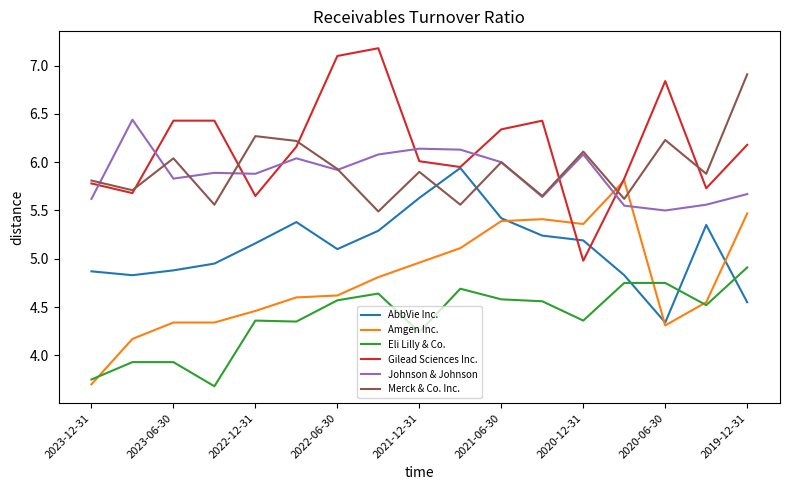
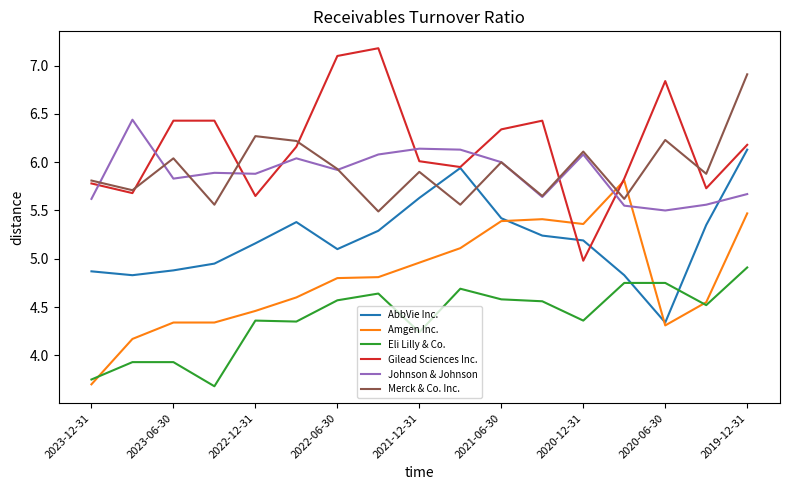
Amgen Inc., 2022-06-30: 4.6 -> 4.8
AbbVie Inc., 2019-12-31: 4.6 -> 6.1
